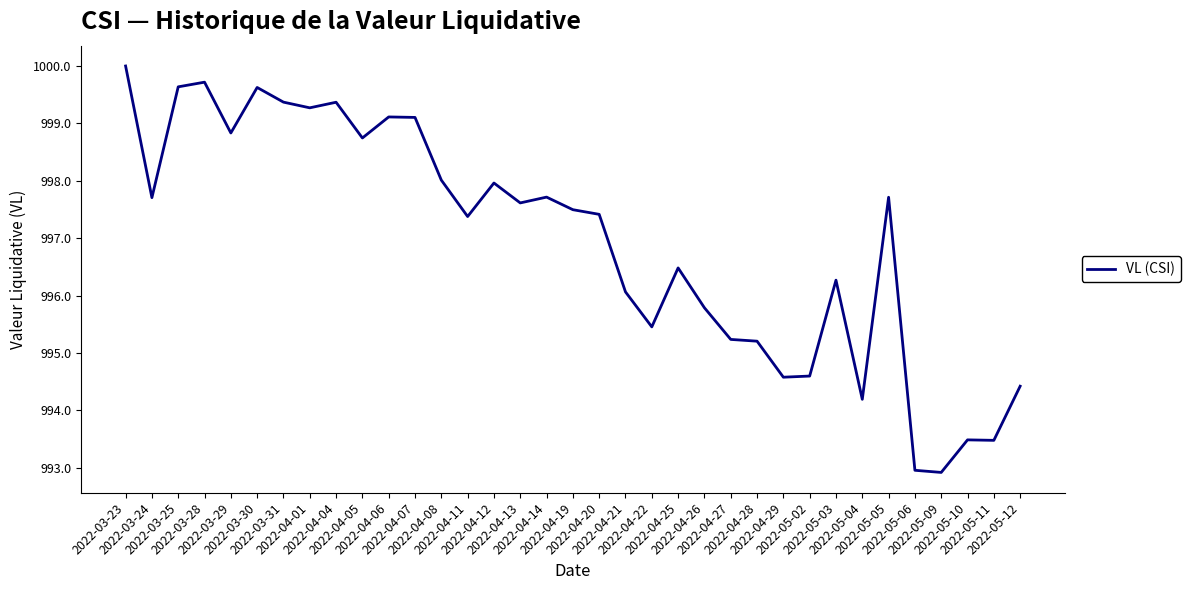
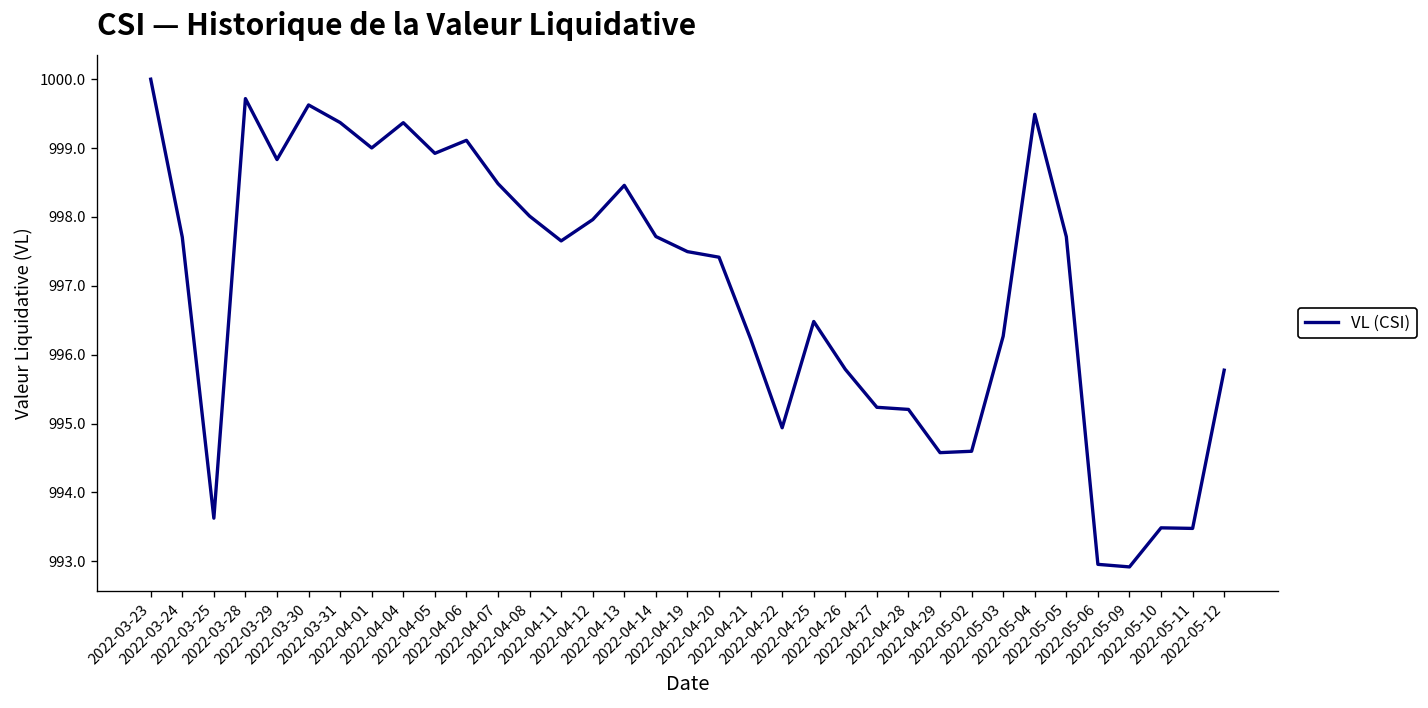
2022-03-25: 999.6 -> 993.6
2022-04-01: 999.3 -> 999.0
2022-04-05: 998.7 -> 998.9
2022-04-07: 999.1 -> 998.5
2022-04-11: 997.4 -> 997.7
2022-04-13: 997.6 -> 998.5
2022-04-21: 996.1 -> 996.2
2022-04-22: 995.5 -> 994.9
2022-05-04: 994.2 -> 999.5
2022-05-12: 994.4 -> 995.8
